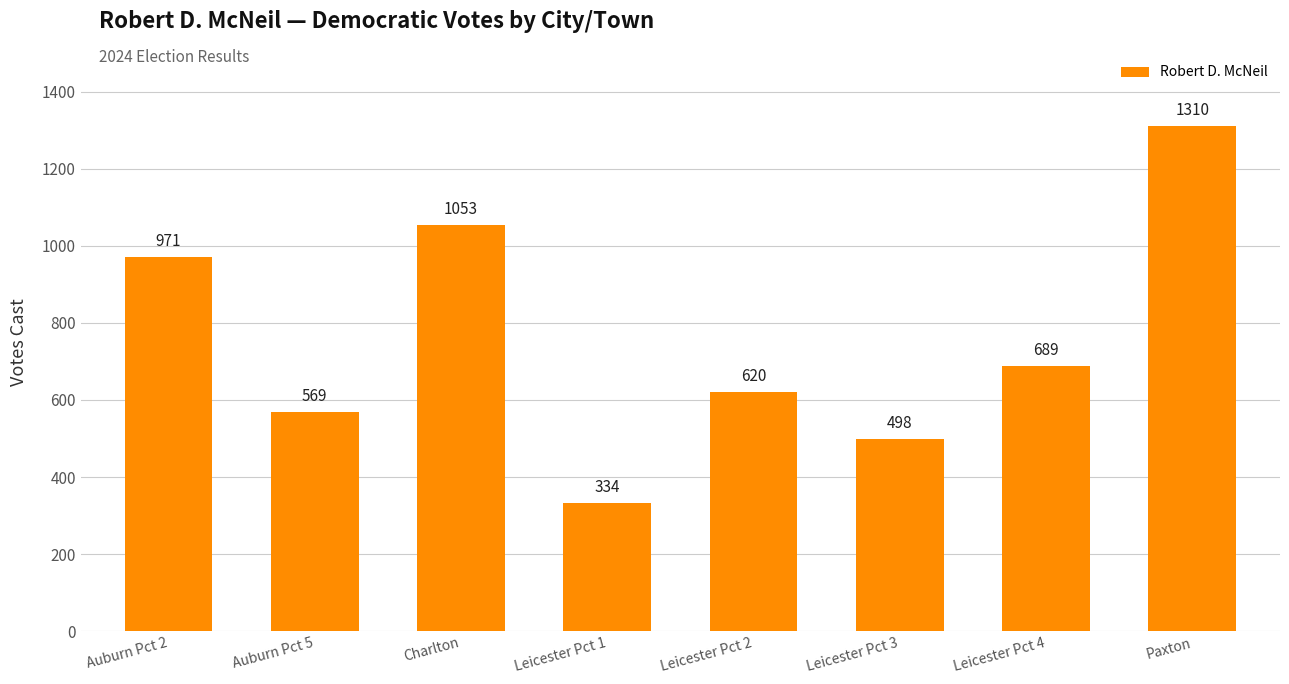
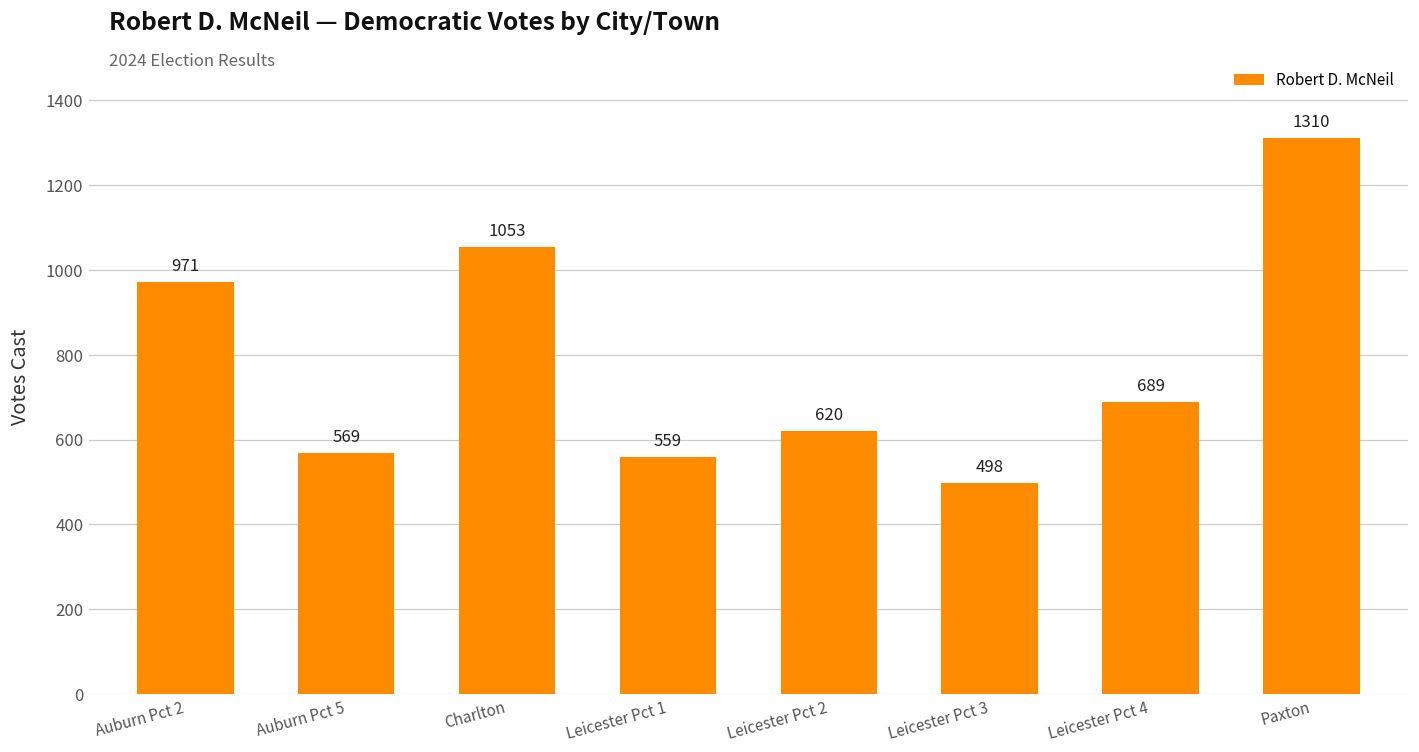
Leicester Pct 1: 334 -> 559
